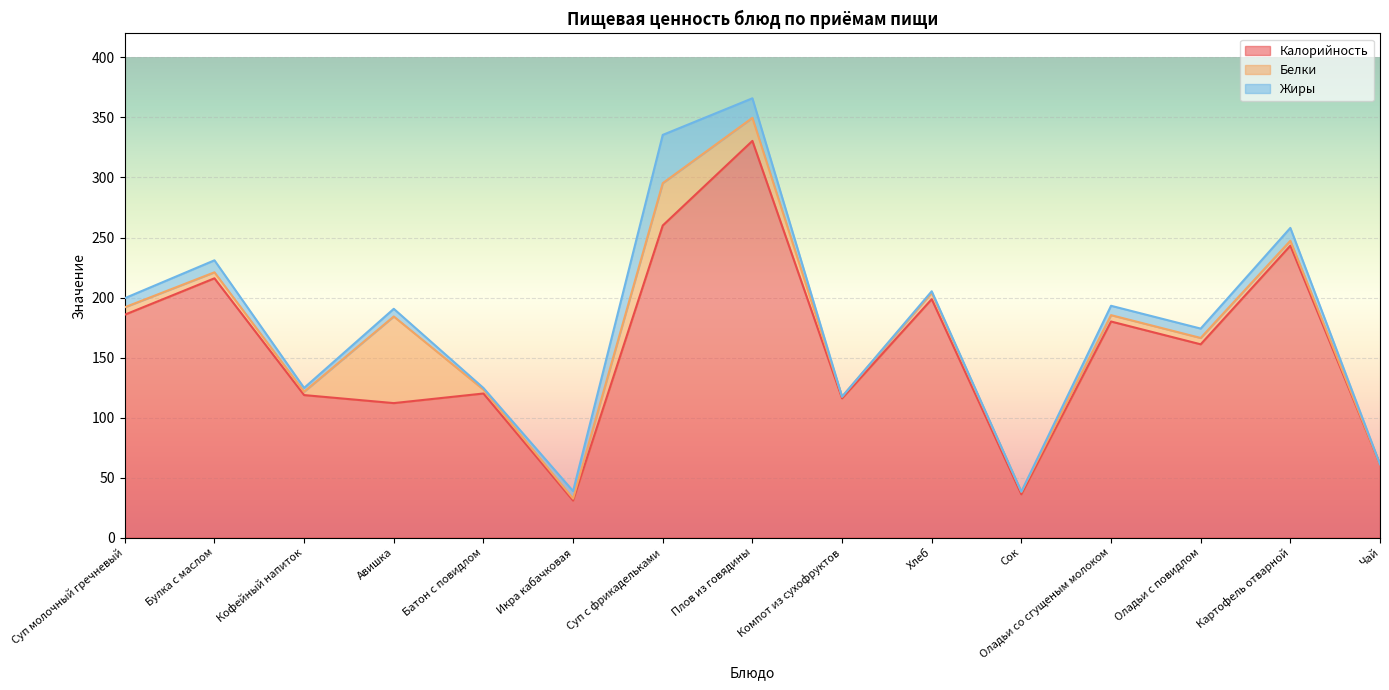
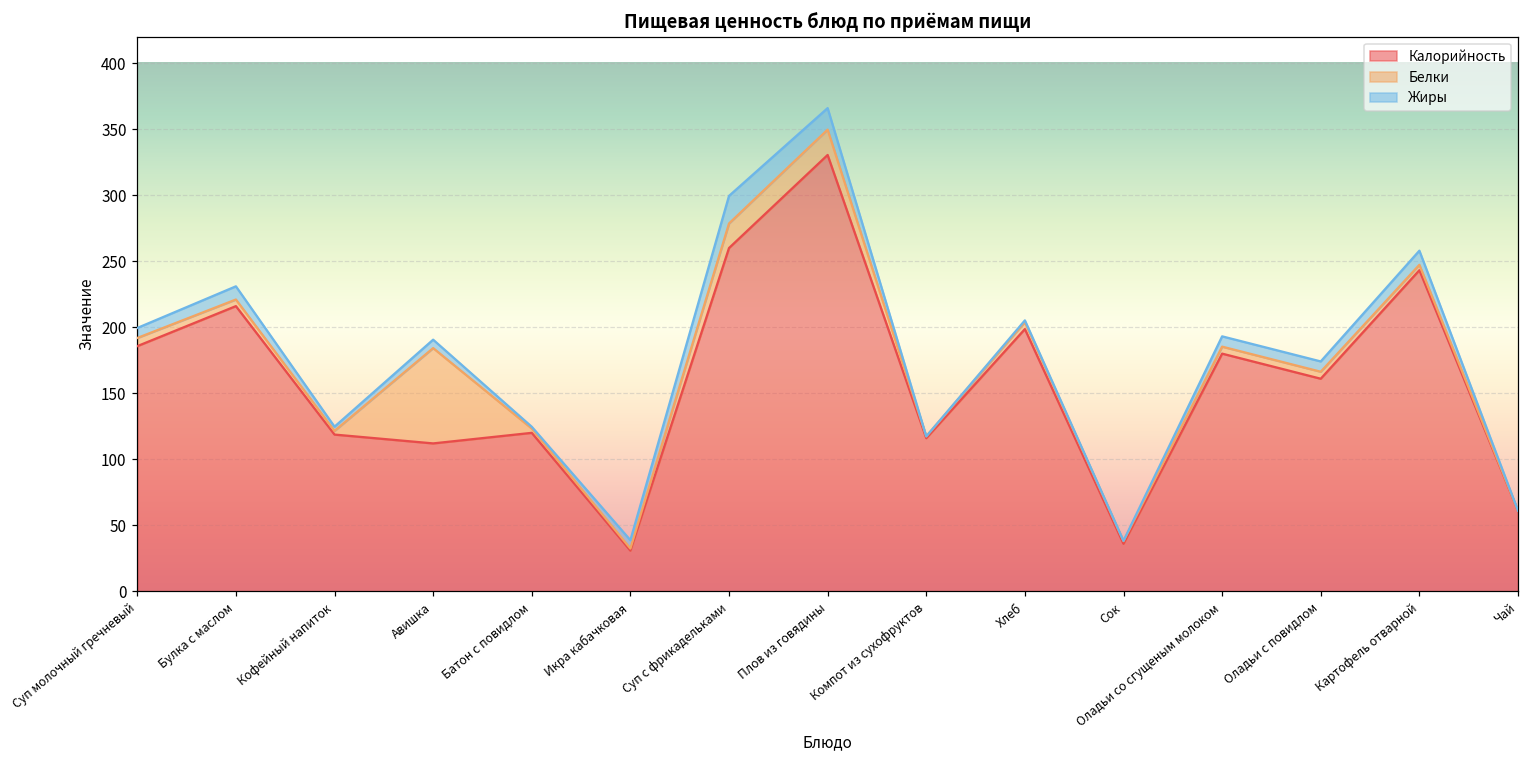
Белки, Суп с фрикадельками: 35 -> 19
Жиры, Суп с фрикадельками: 40 -> 21
